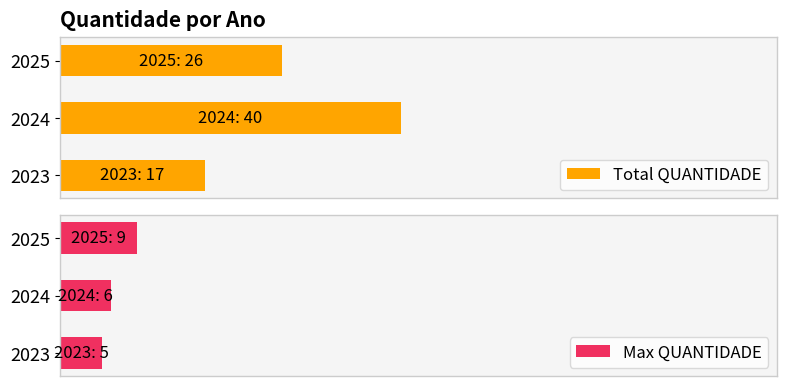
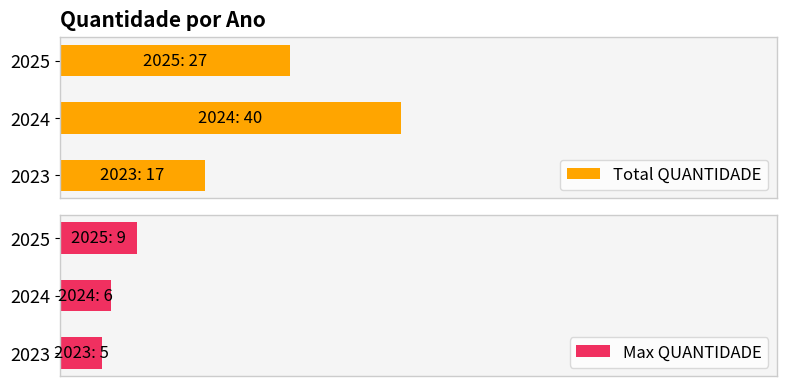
Quantidade por Ano, 2025: 26 -> 27
